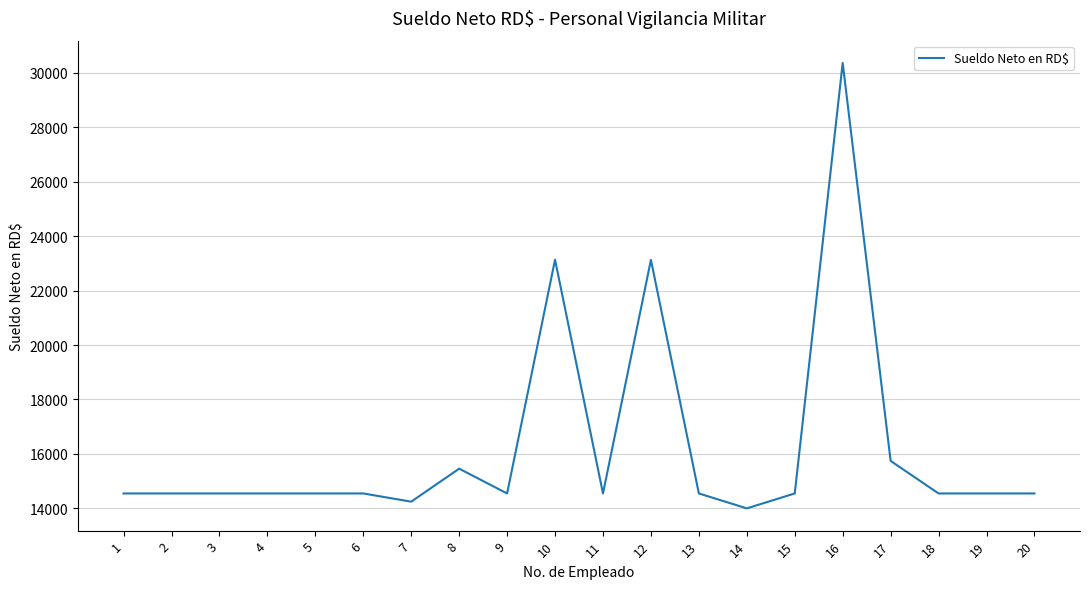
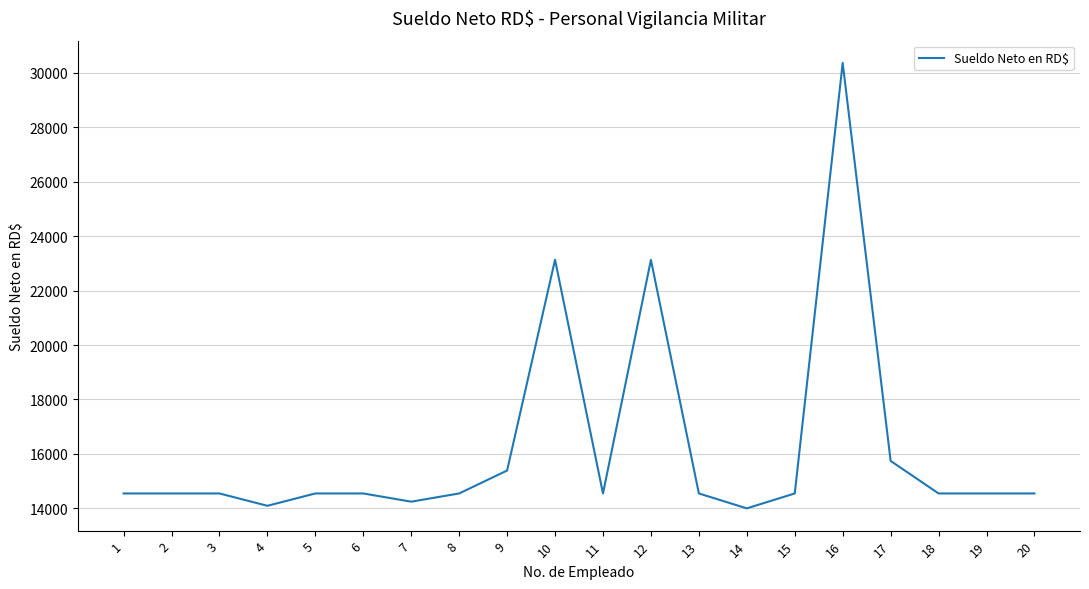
4: 14500 -> 14100
8: 15500 -> 14500
9: 14500 -> 15400
